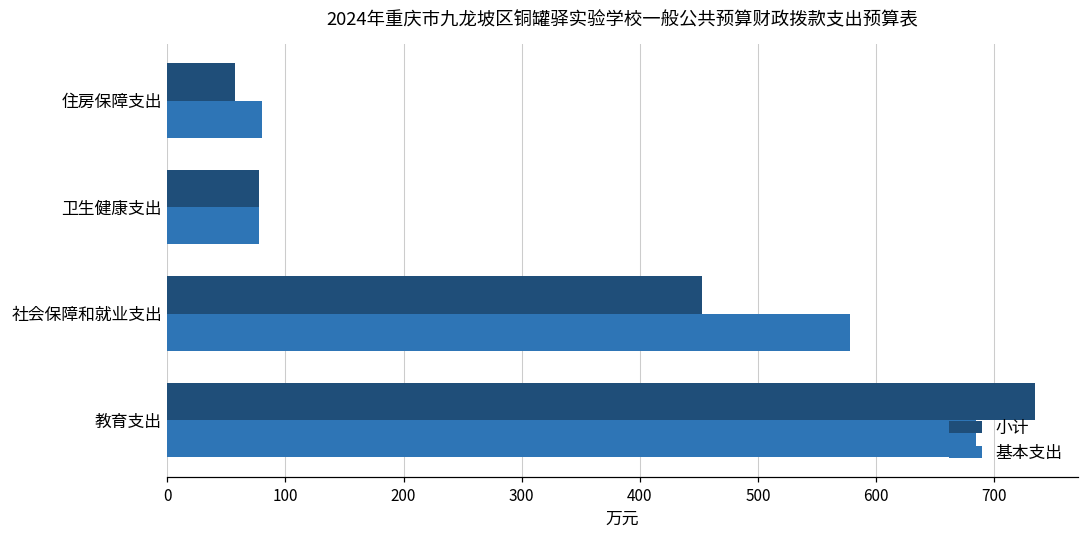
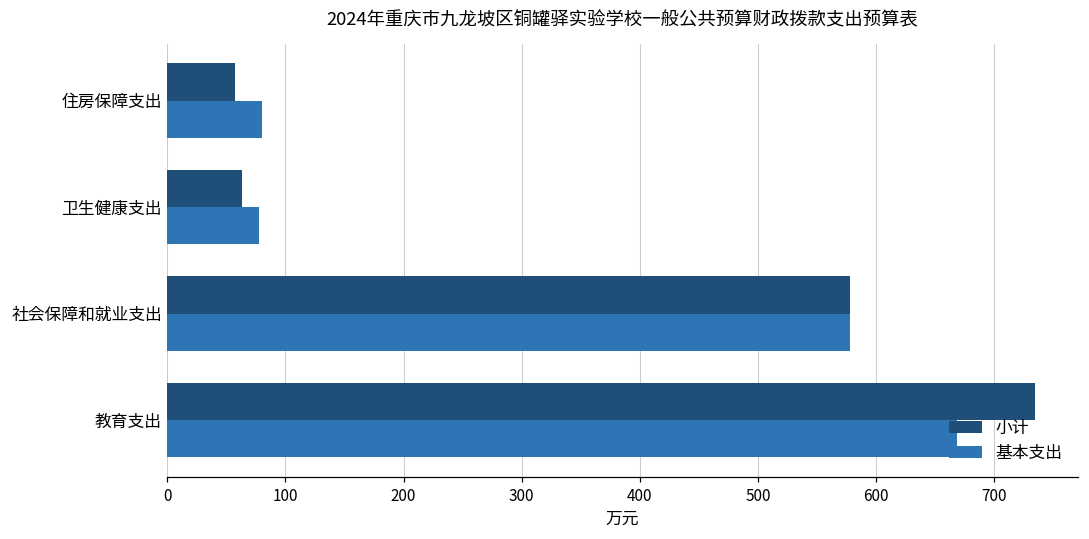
小计, 卫生健康支出: 77 -> 63
小计, 社会保障和就业支出: 453 -> 578
基本支出, 教育支出: 685 -> 668
